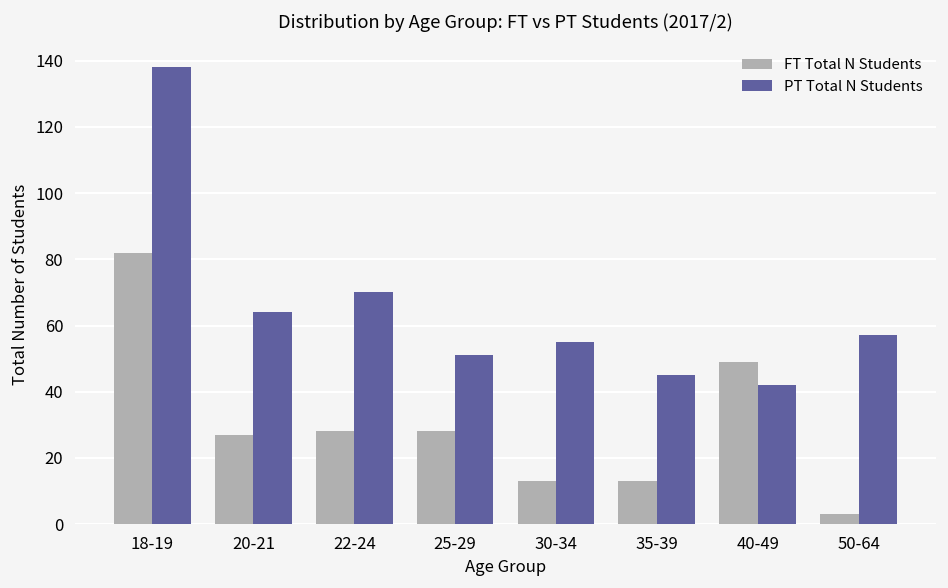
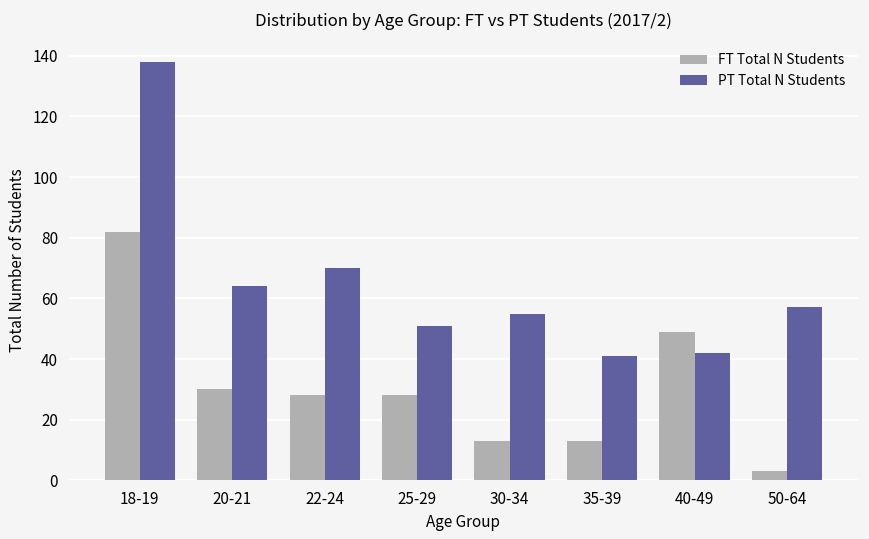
FT Total N Students, 20-21: 27 -> 30
PT Total N Students, 35-39: 45 -> 41
